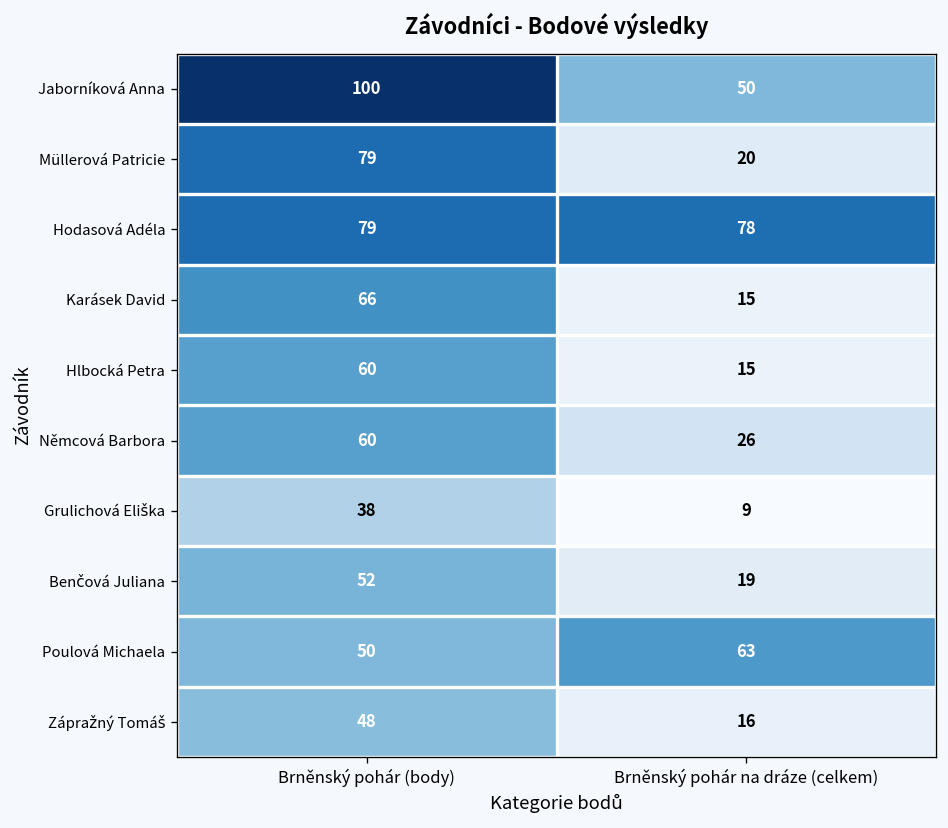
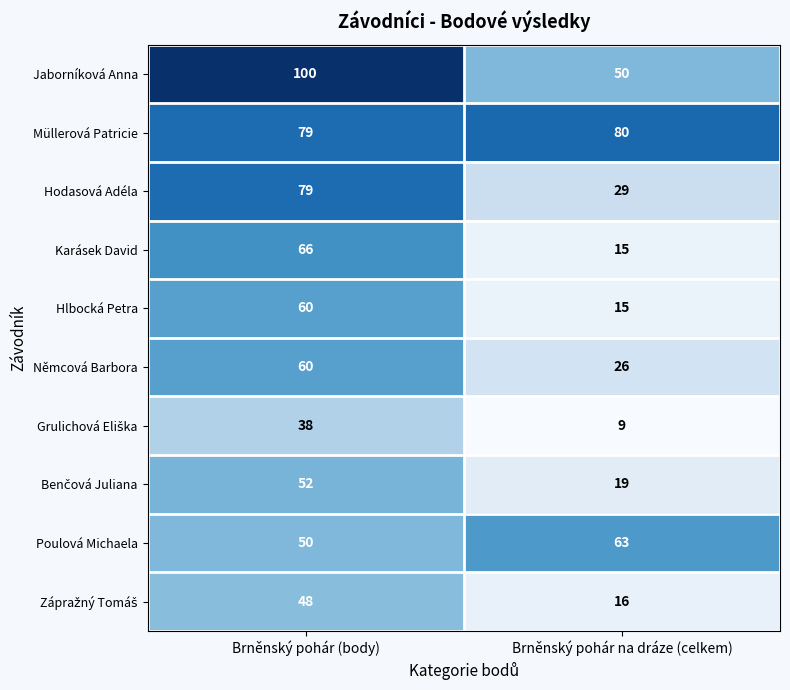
Müllerová Patricie, Brněnský pohár na dráze (celkem): 20 -> 80
Hodasová Adéla, Brněnský pohár na dráze (celkem): 78 -> 29
